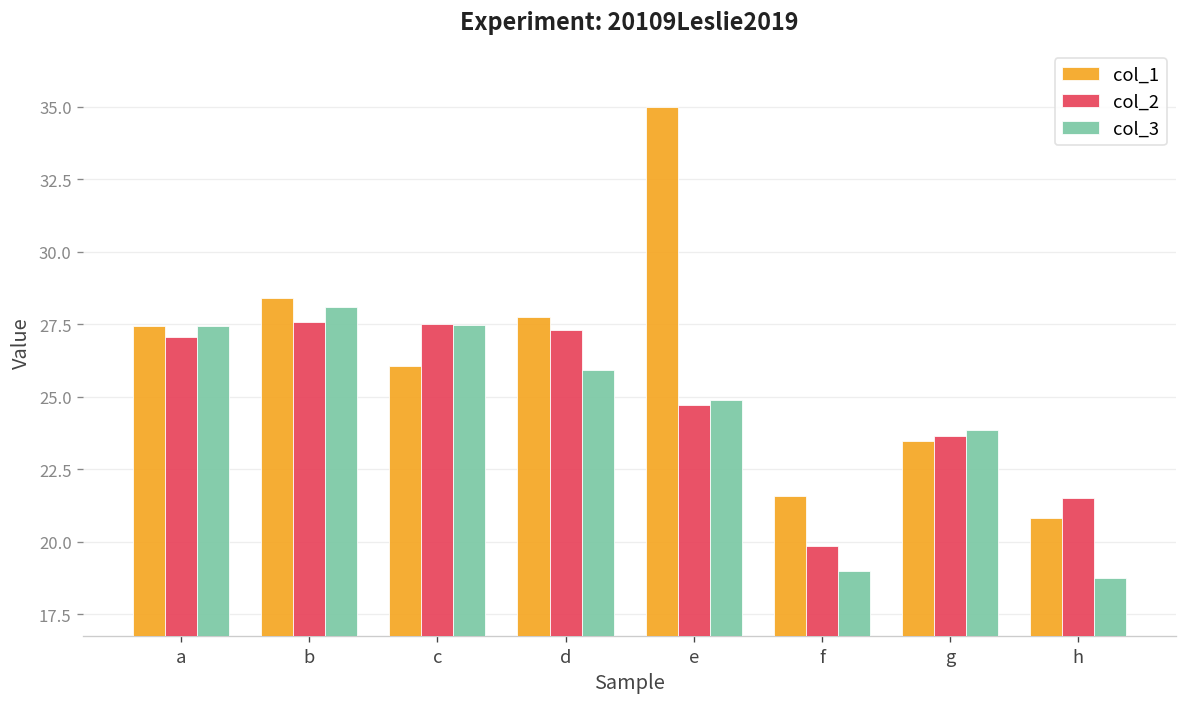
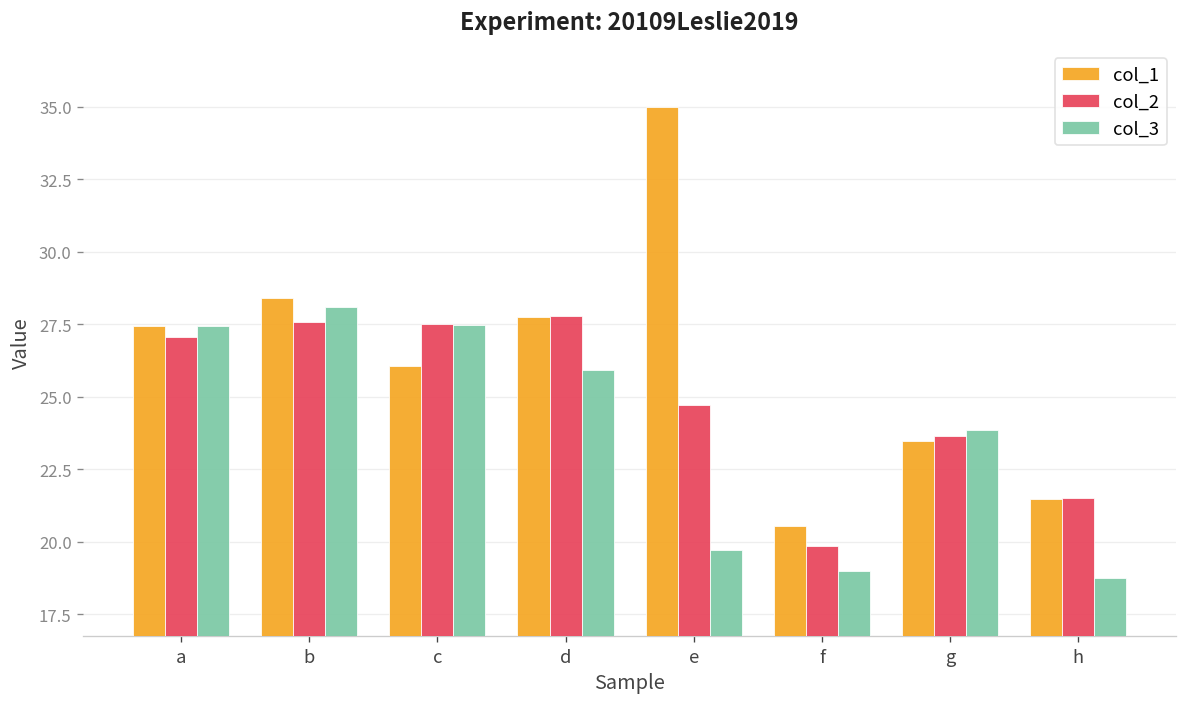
col_2, d: 27.3 -> 27.8
col_3, e: 24.9 -> 19.7
col_1, f: 21.6 -> 20.5
col_1, h: 20.8 -> 21.5
